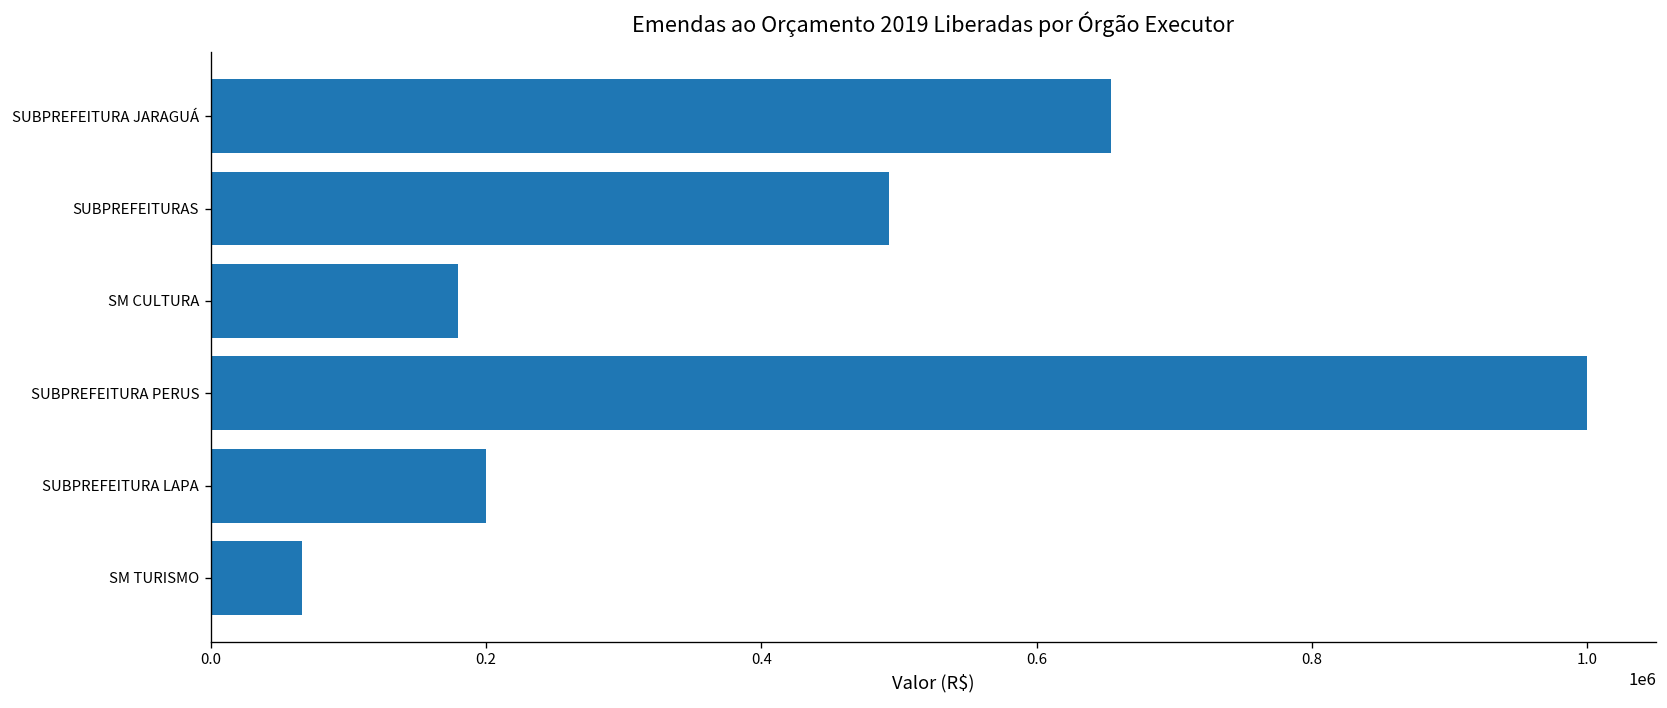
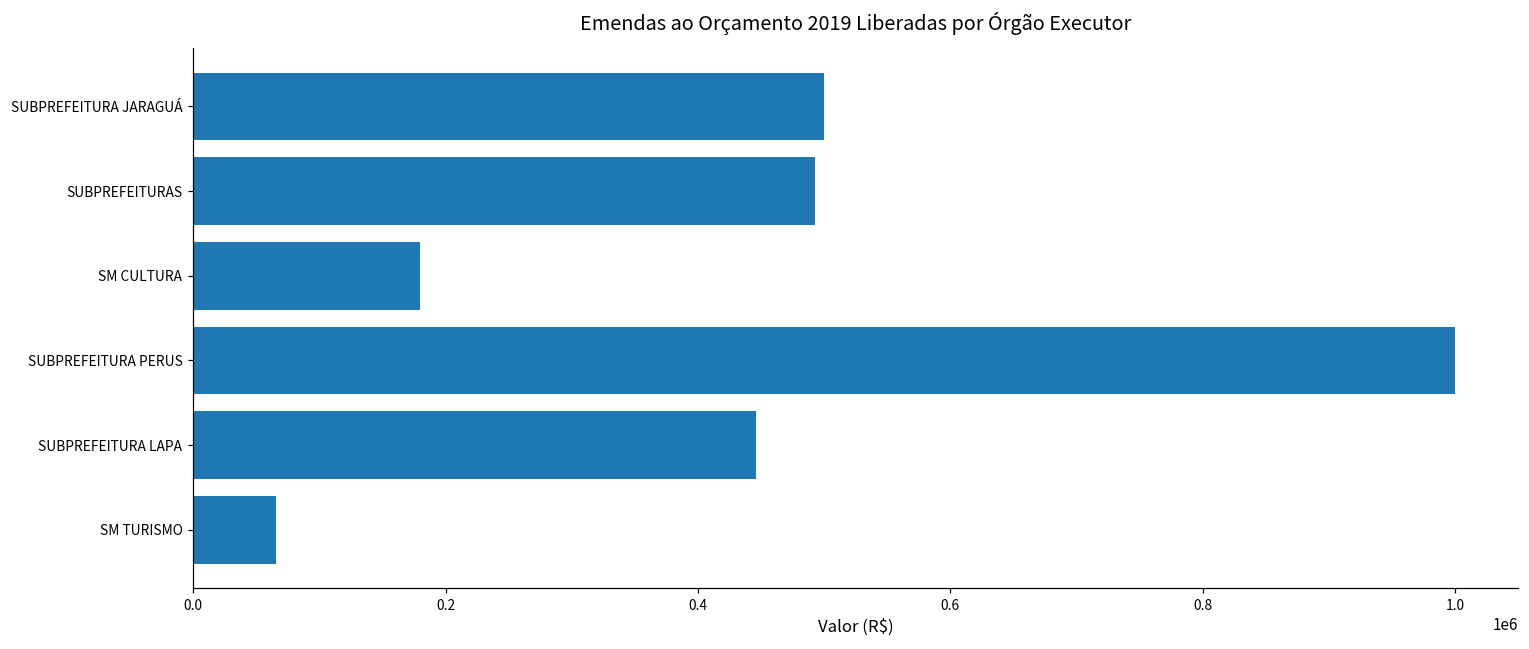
SUBPREFEITURA JARAGUÁ: 654000 -> 500000
SUBPREFEITURA LAPA: 200000 -> 446000
